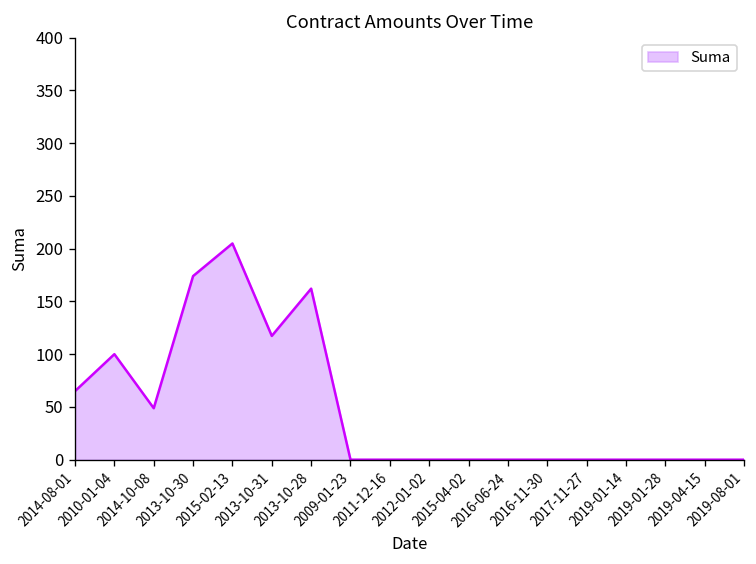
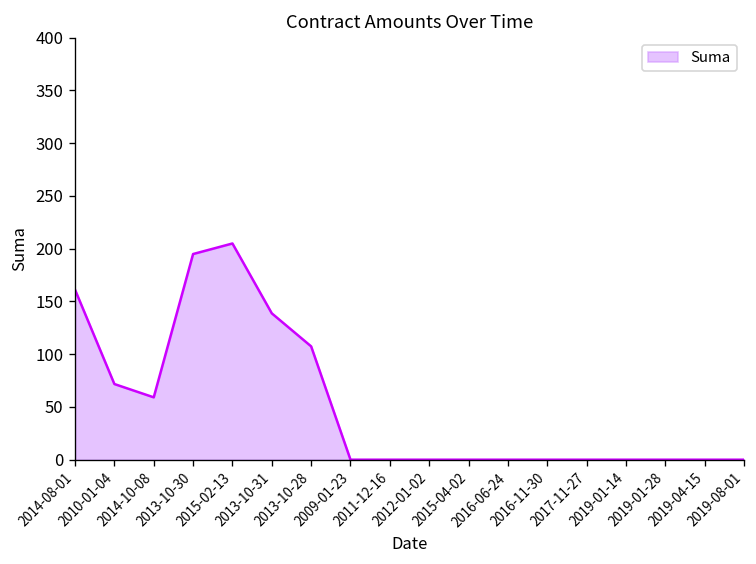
2014-08-01: 70 -> 160
2010-01-04: 100 -> 70
2014-10-08: 50 -> 60
2013-10-30: 170 -> 190
2013-10-31: 120 -> 140
2013-10-28: 160 -> 110
